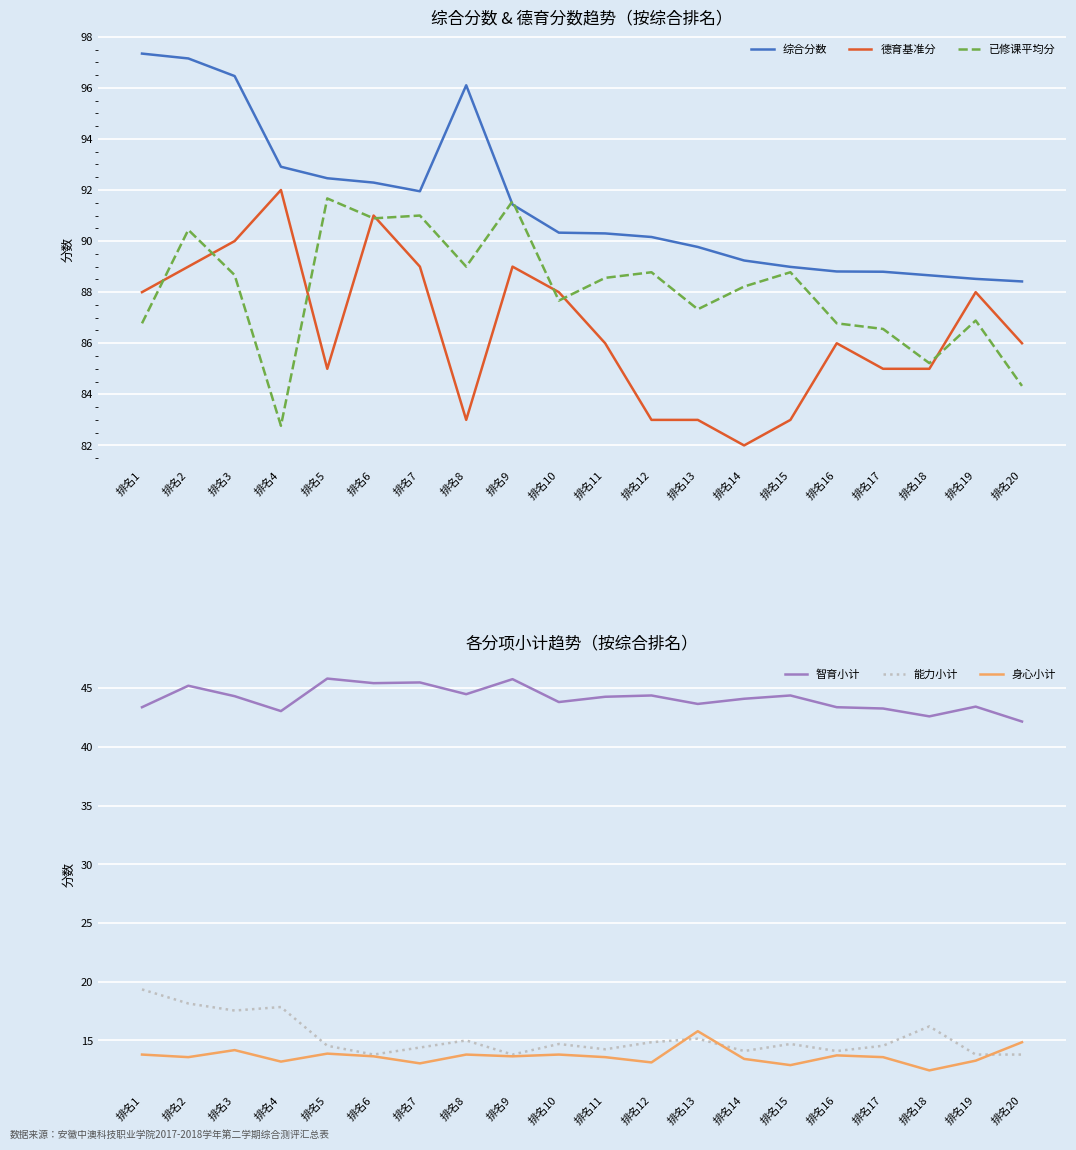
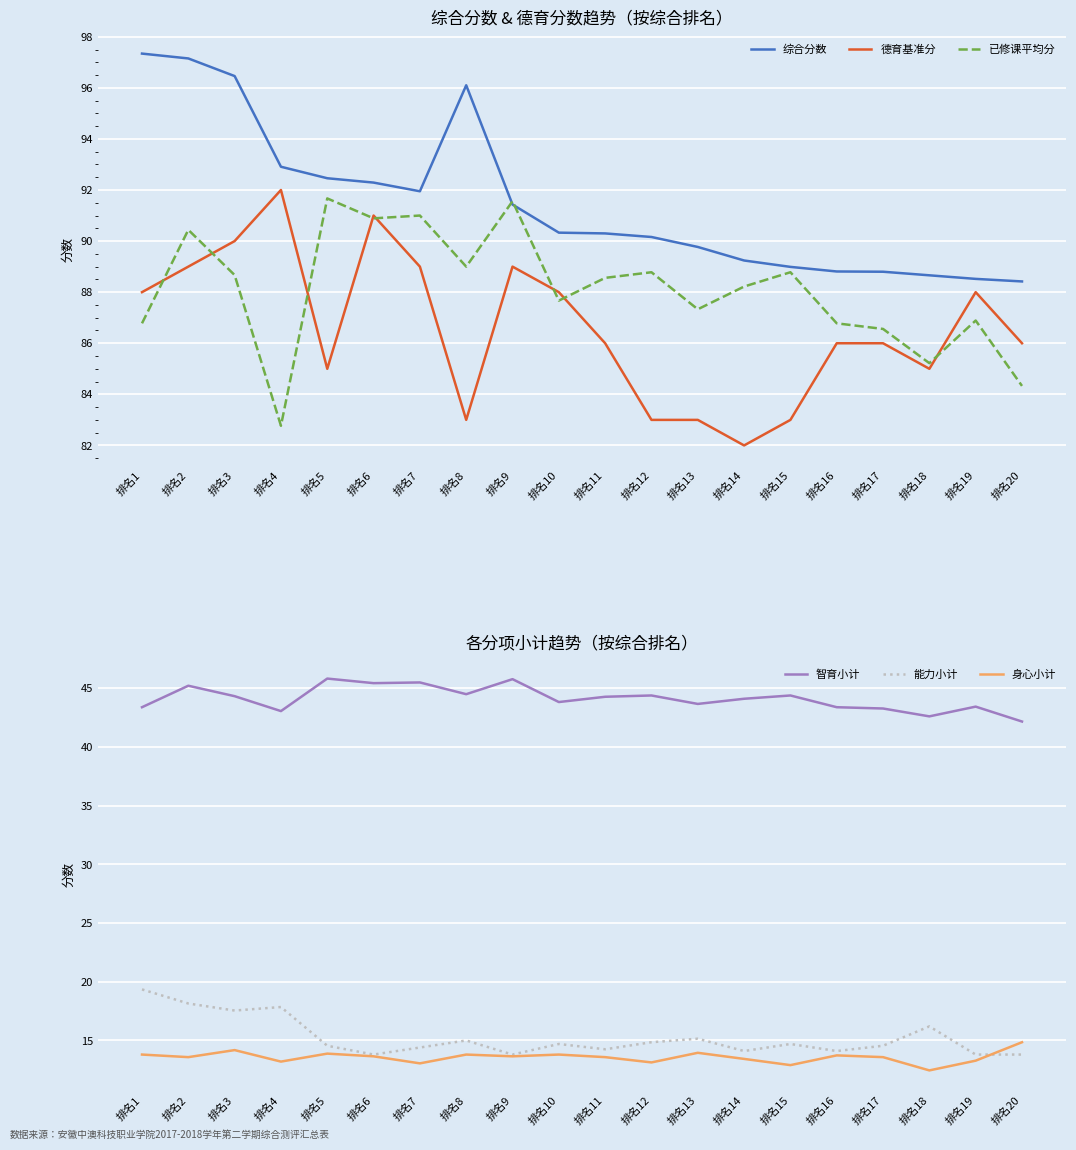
综合分数 & 德育分数趋势（按综合排名）, 德育基准分, 排名17: 85 -> 86
各分项小计趋势（按综合排名）, 身心小计, 排名13: 15.8 -> 14.0
